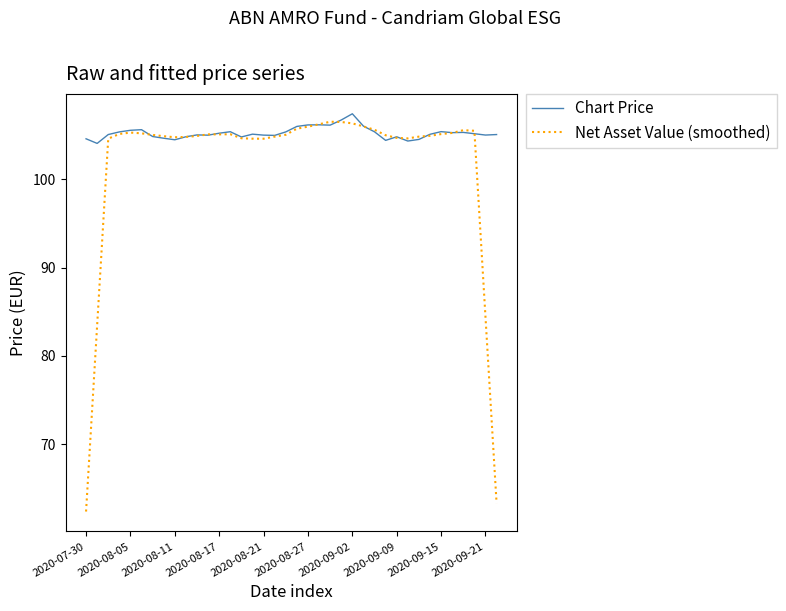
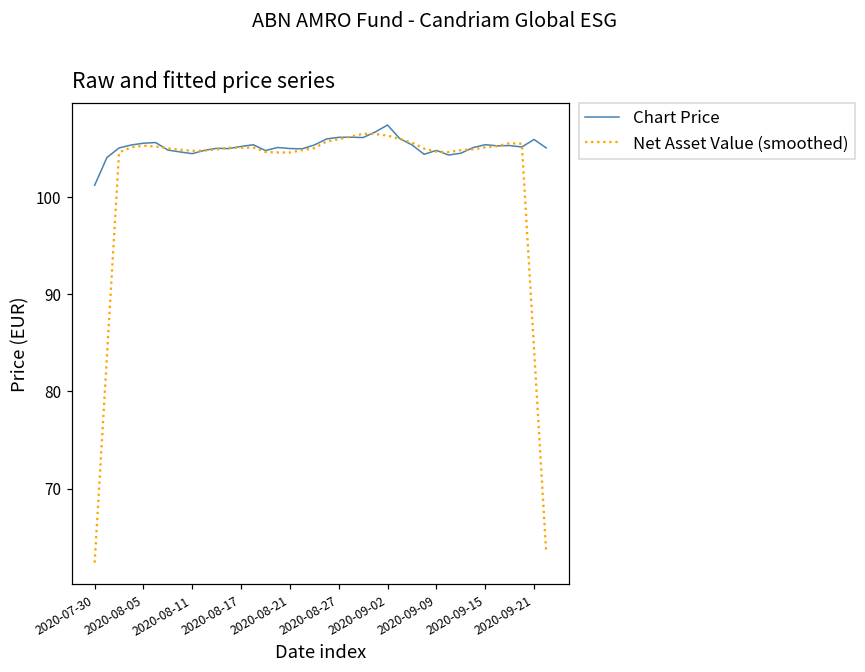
Chart Price, 2020-07-30: 105 -> 101
Chart Price, 2020-09-21: 105 -> 106
